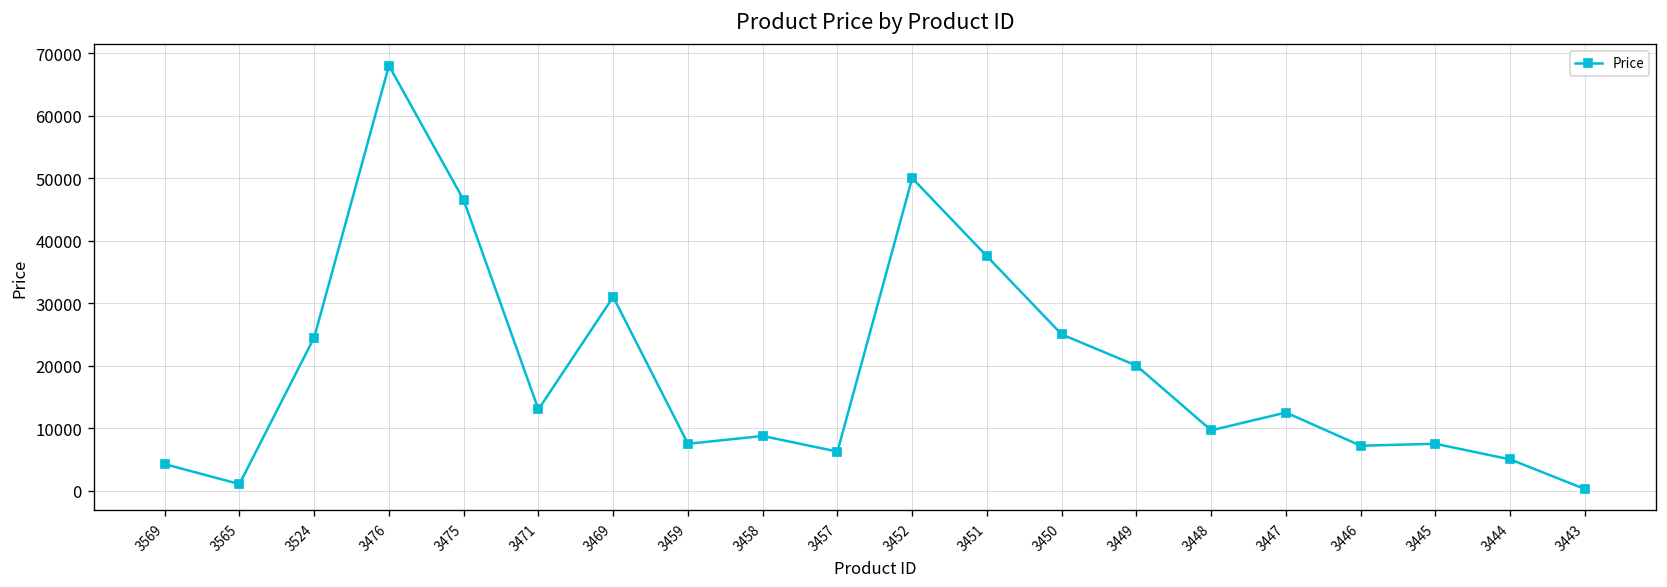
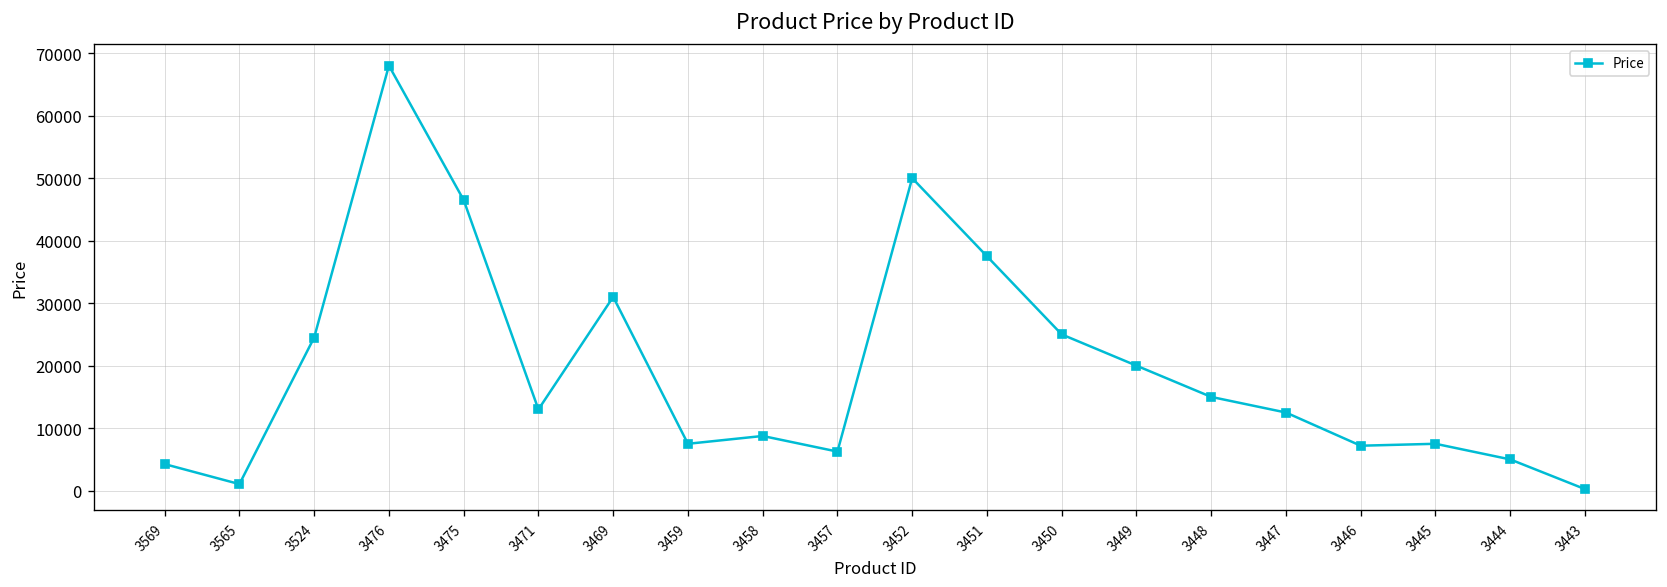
3448: 10000 -> 15000
